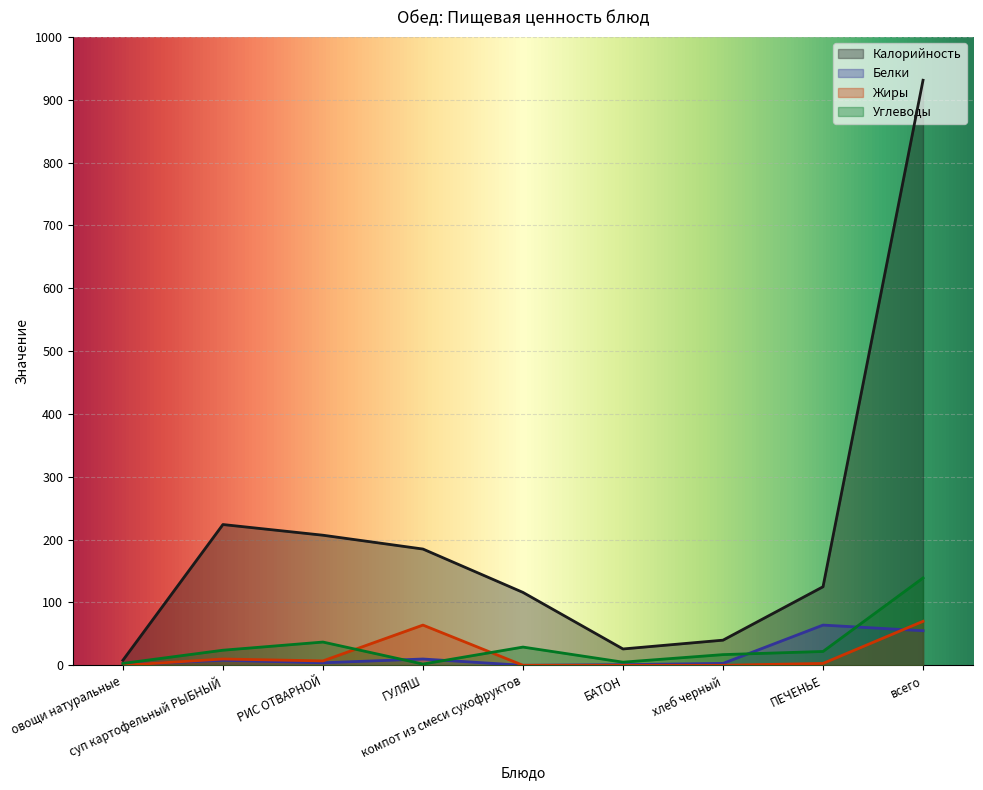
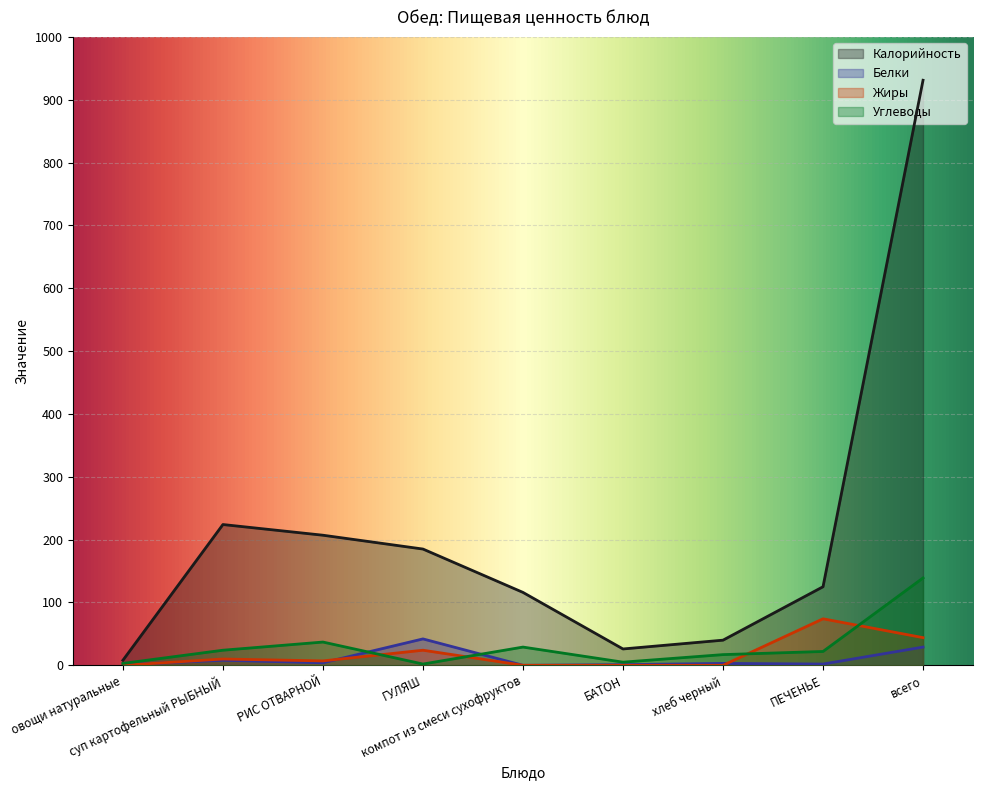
Белки, ГУЛЯШ: 10 -> 40
Жиры, ГУЛЯШ: 60 -> 20
Белки, ПЕЧЕНЬЕ: 60 -> 0
Жиры, ПЕЧЕНЬЕ: 0 -> 70
Белки, всего: 60 -> 30
Жиры, всего: 70 -> 40
